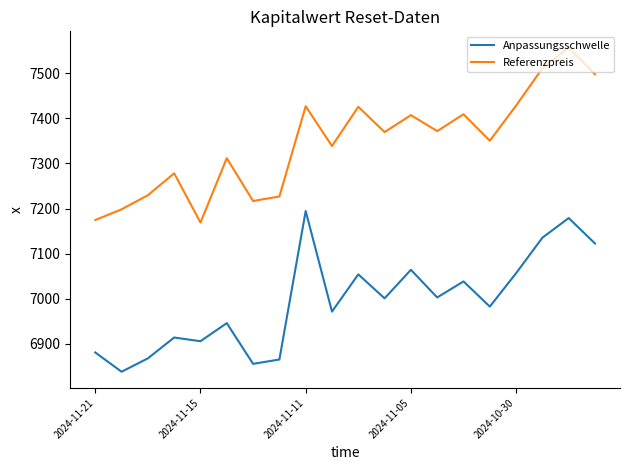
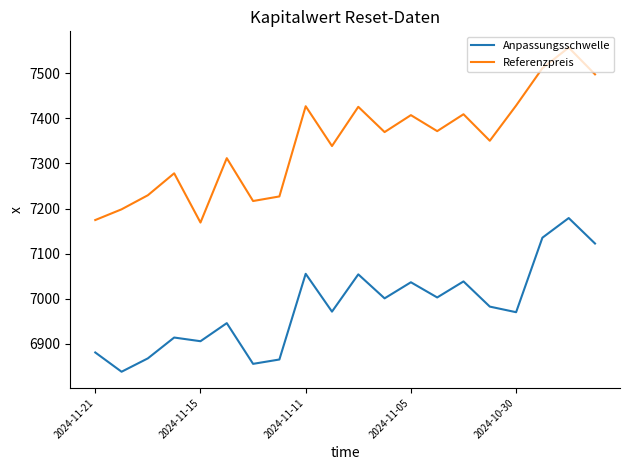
Anpassungsschwelle, 2024-11-11: 7190 -> 7060
Anpassungsschwelle, 2024-11-05: 7060 -> 7040
Anpassungsschwelle, 2024-10-30: 7060 -> 6970
